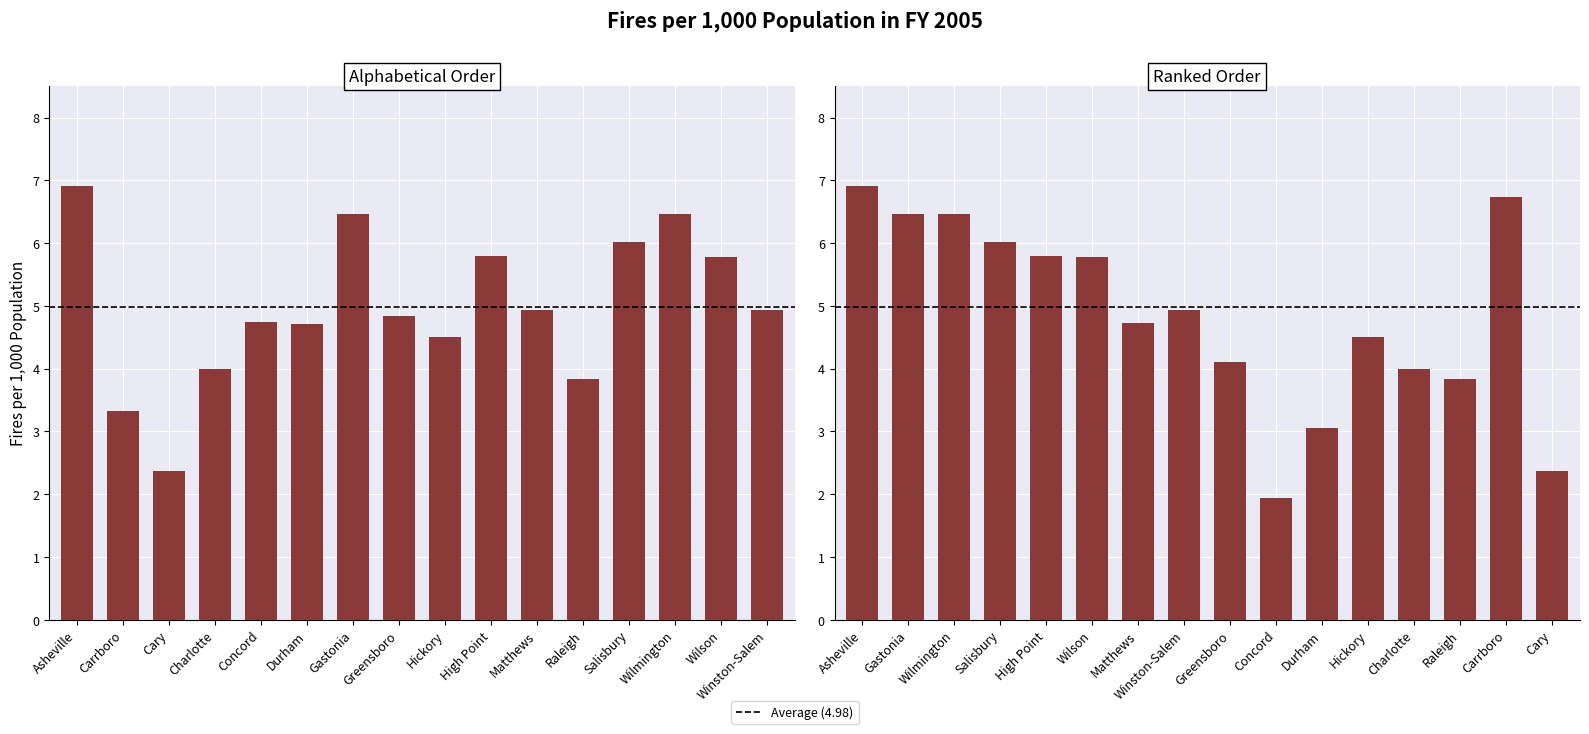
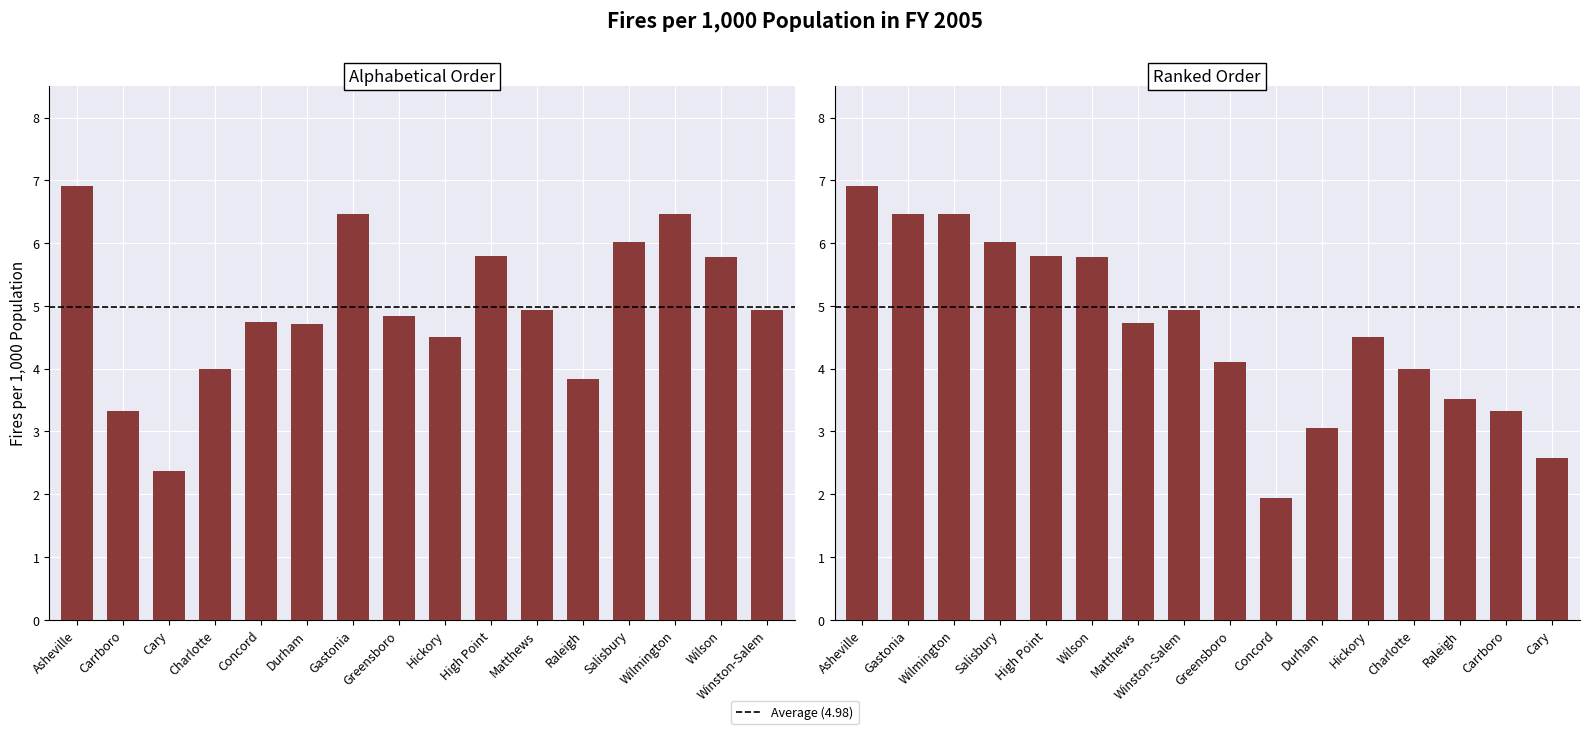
Ranked Order, Raleigh: 3.8 -> 3.5
Ranked Order, Carrboro: 6.7 -> 3.3
Ranked Order, Cary: 2.4 -> 2.6
